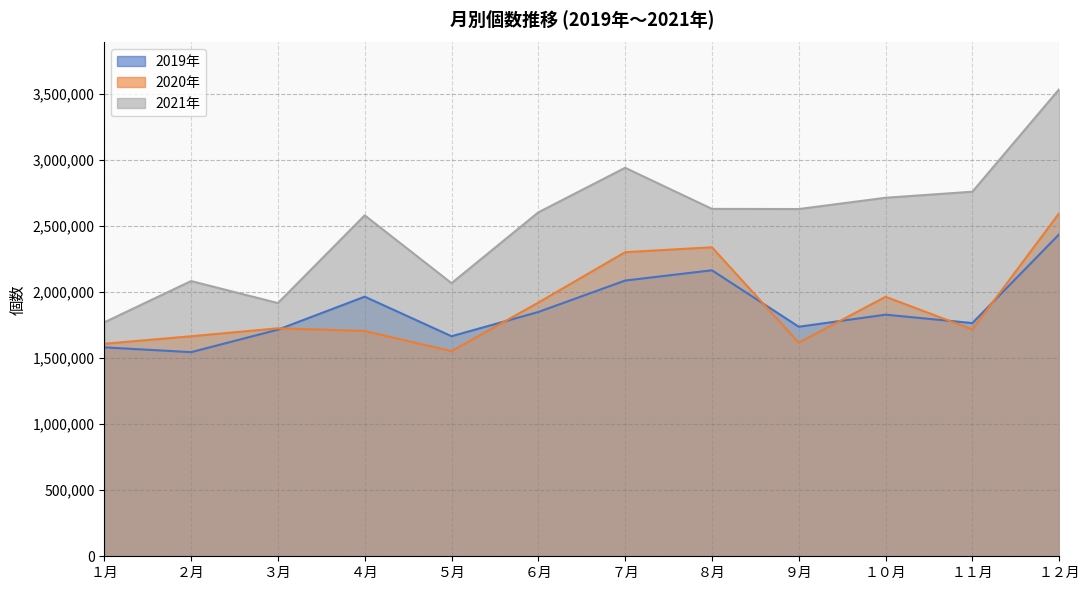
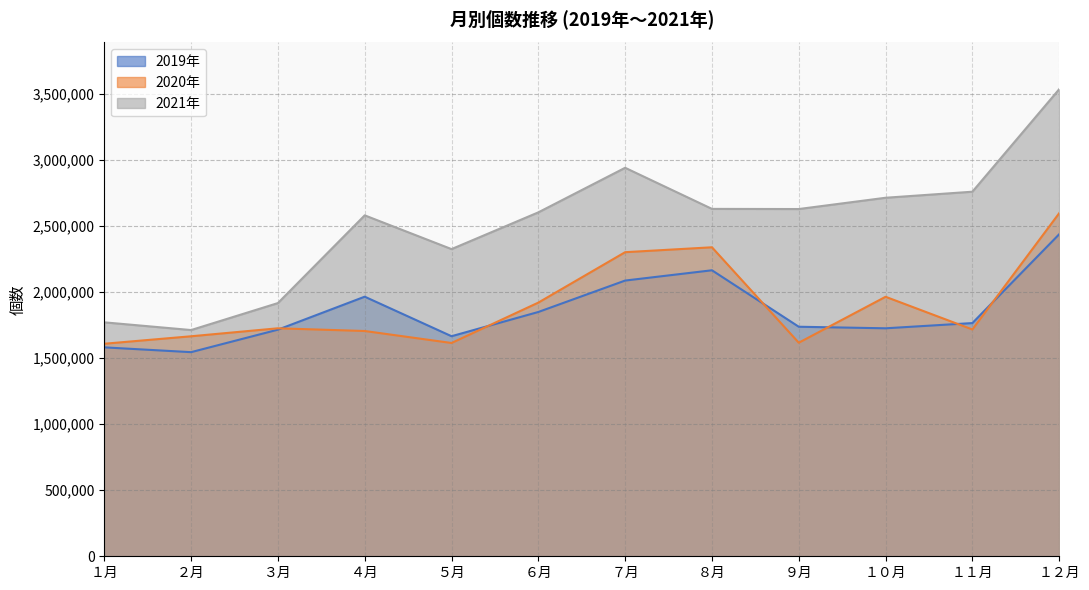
2021年, ２月: 2,080,000 -> 1,710,000
2020年, ５月: 1,550,000 -> 1,610,000
2021年, ５月: 2,070,000 -> 2,320,000
2019年, １０月: 1,830,000 -> 1,730,000
